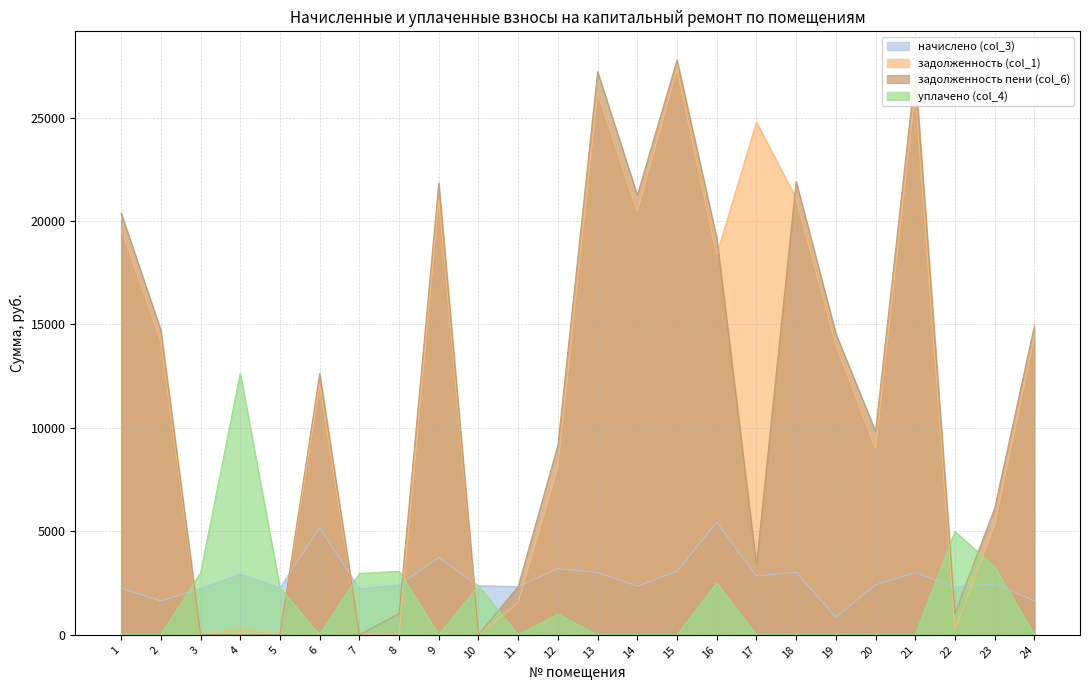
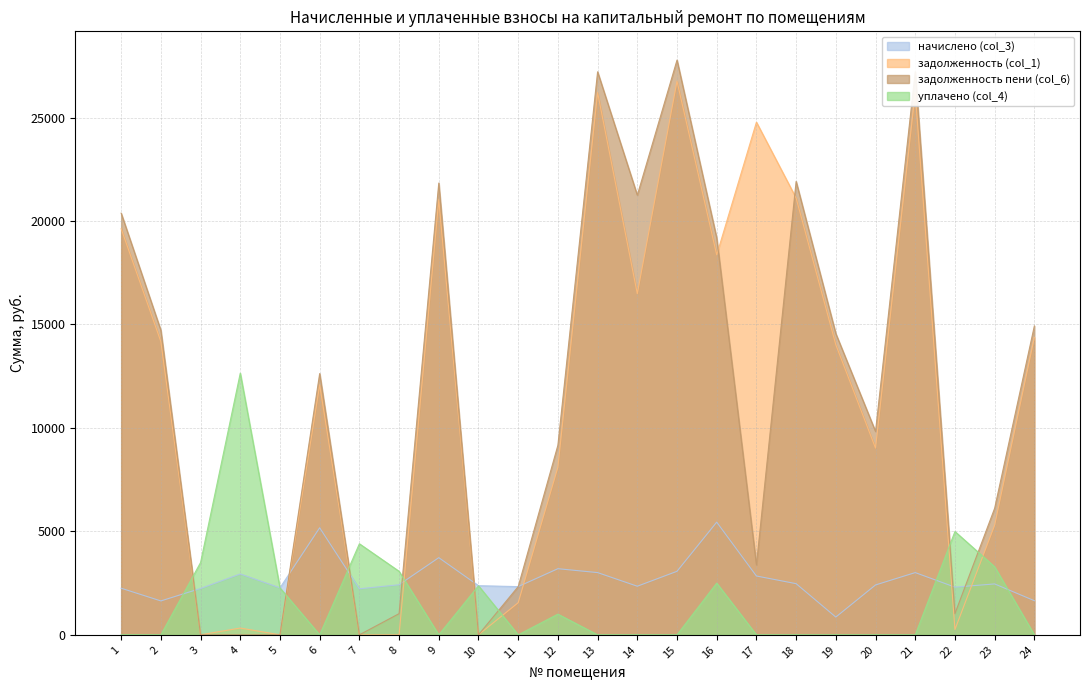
уплачено (col_4), 3: 3000 -> 3500
уплачено (col_4), 7: 3000 -> 4400
задолженность (col_1), 14: 20500 -> 16500
задолженность (col_1), 15: 27300 -> 26800
начислено (col_3), 18: 3000 -> 2500
